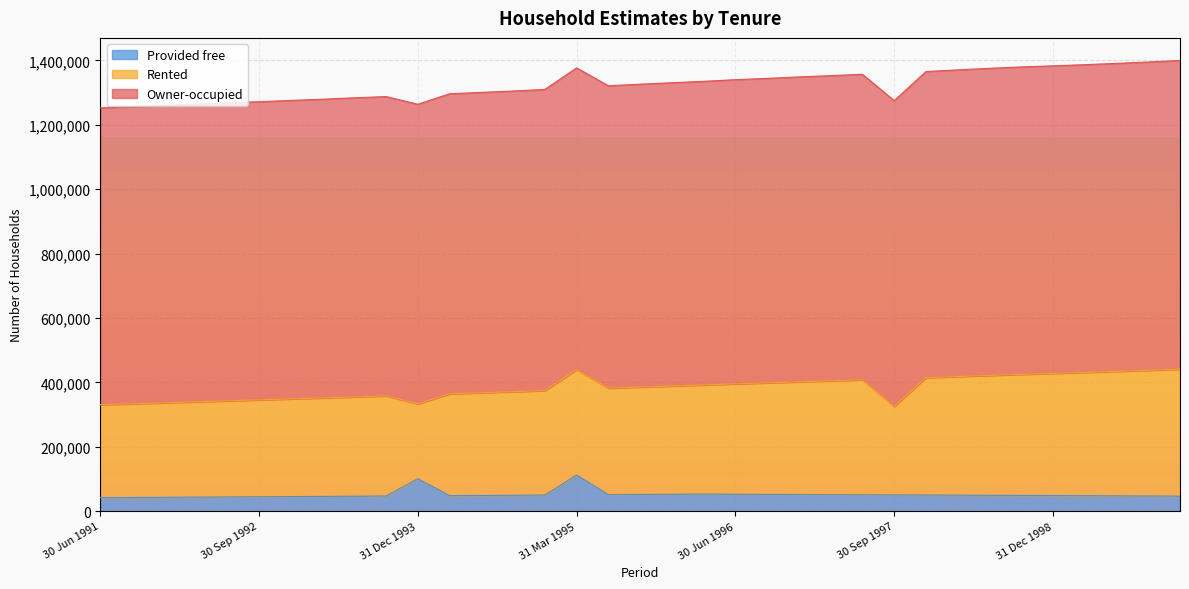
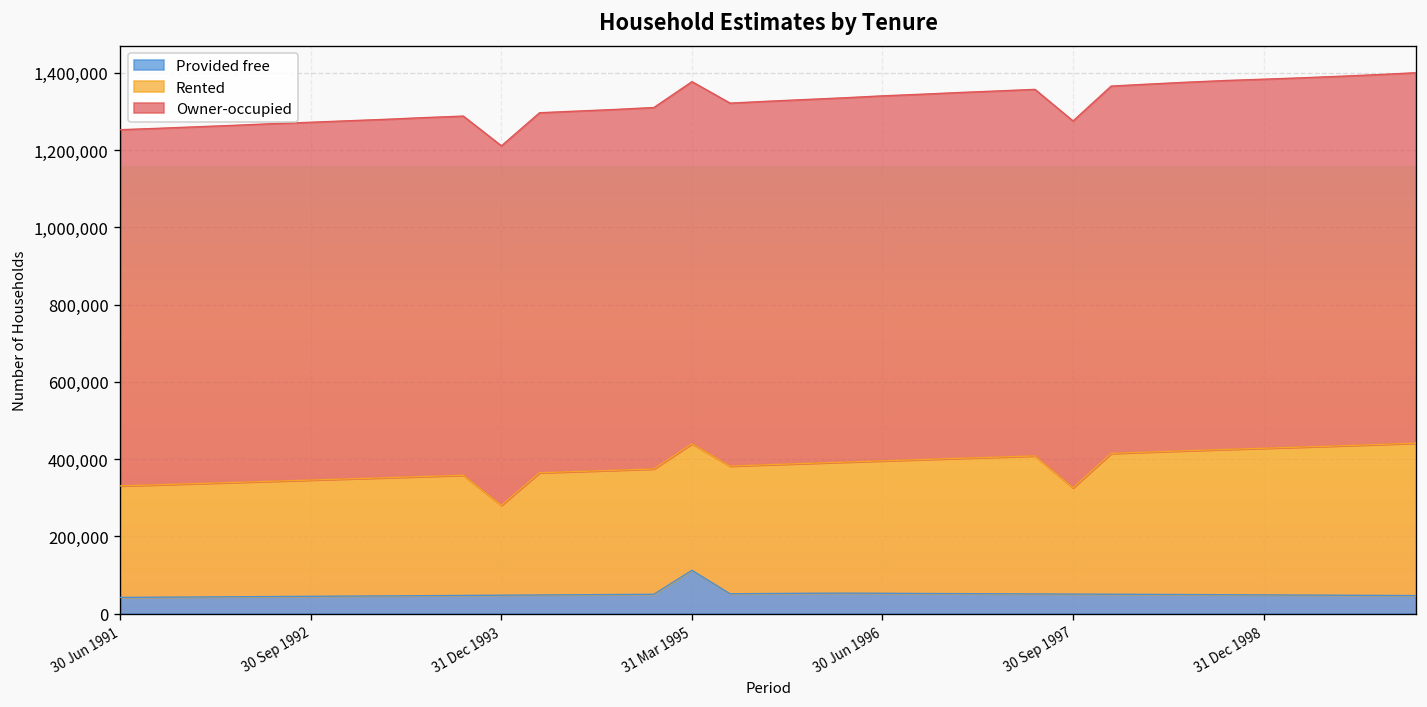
Provided free, 31 Dec 1993: 100,000 -> 50,000
